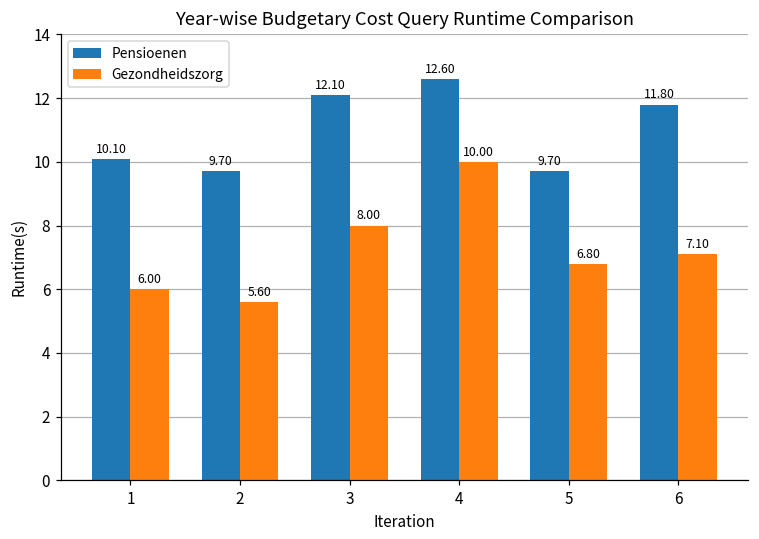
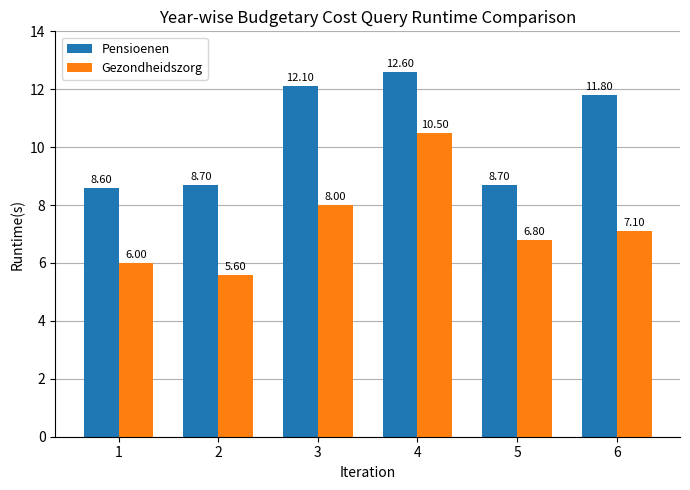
Pensioenen, 1: 10.10 -> 8.60
Pensioenen, 2: 9.70 -> 8.70
Gezondheidszorg, 4: 10.00 -> 10.50
Pensioenen, 5: 9.70 -> 8.70
